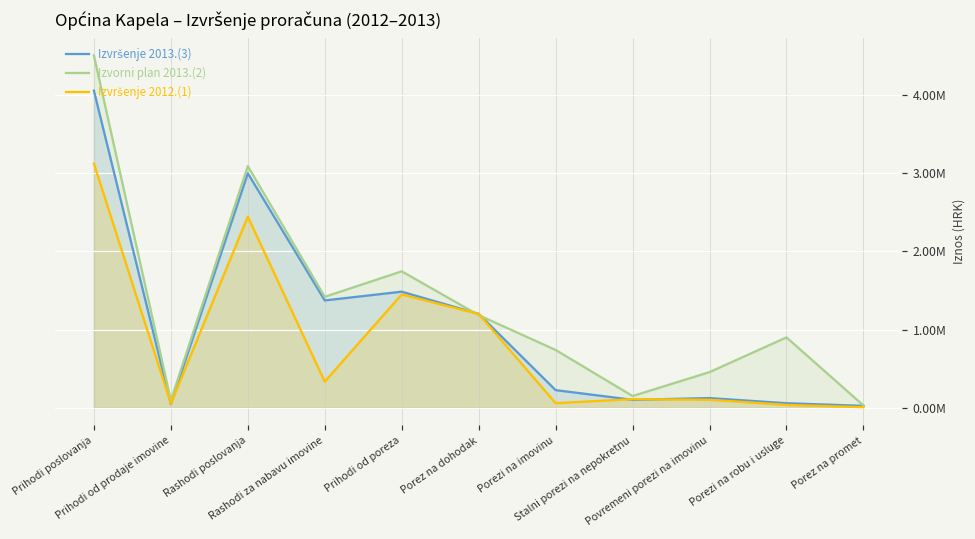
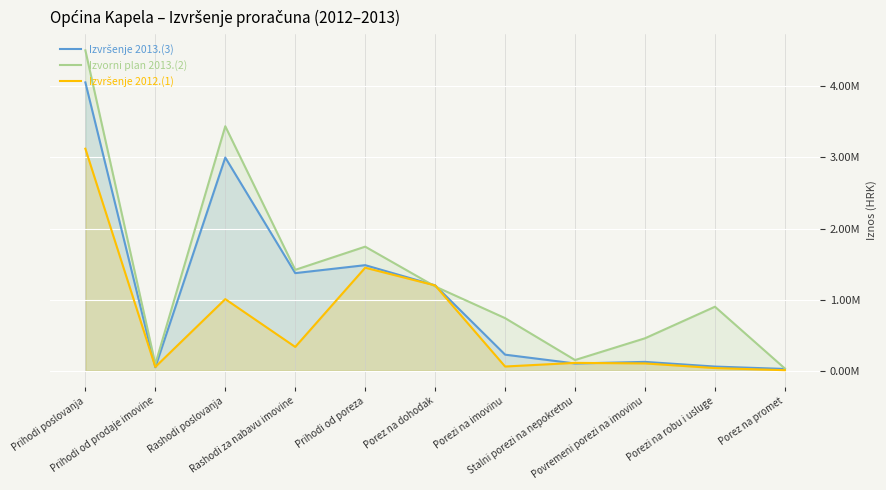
Izvorni plan 2013.(2), Rashodi poslovanja: 3100000 -> 3400000
Izvršenje 2012.(1), Rashodi poslovanja: 2400000 -> 1000000
